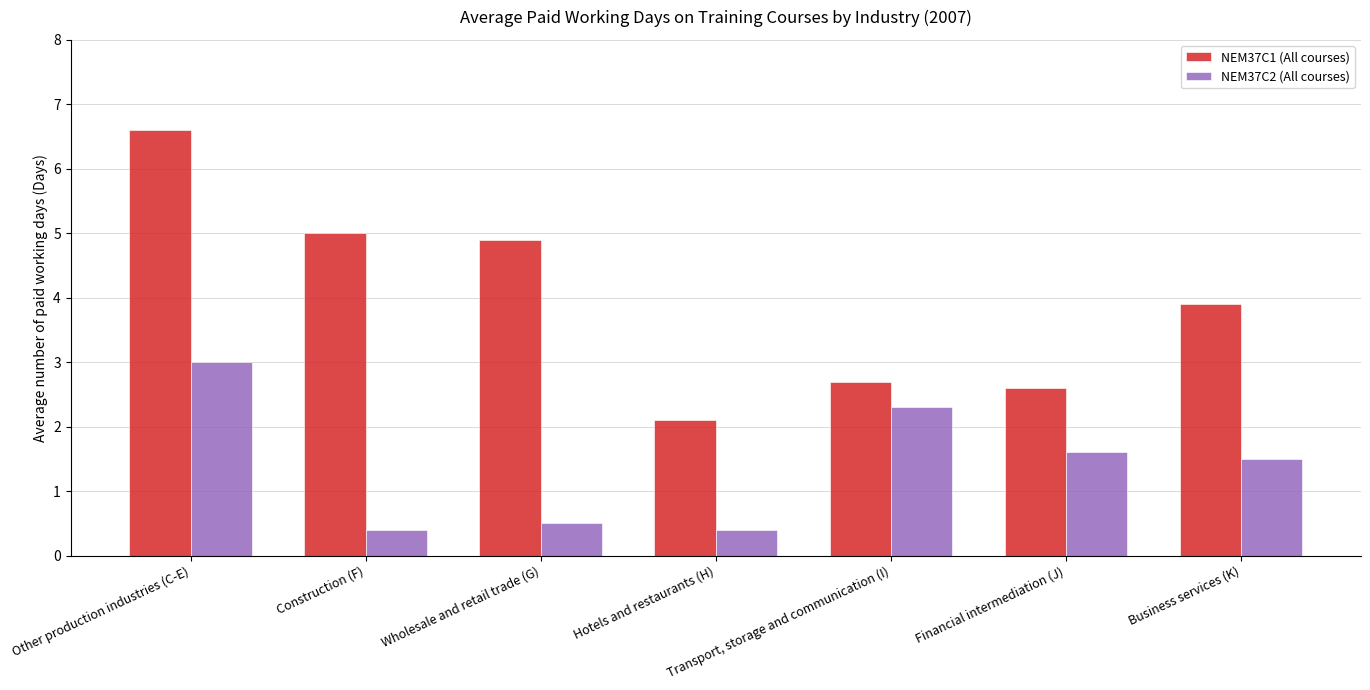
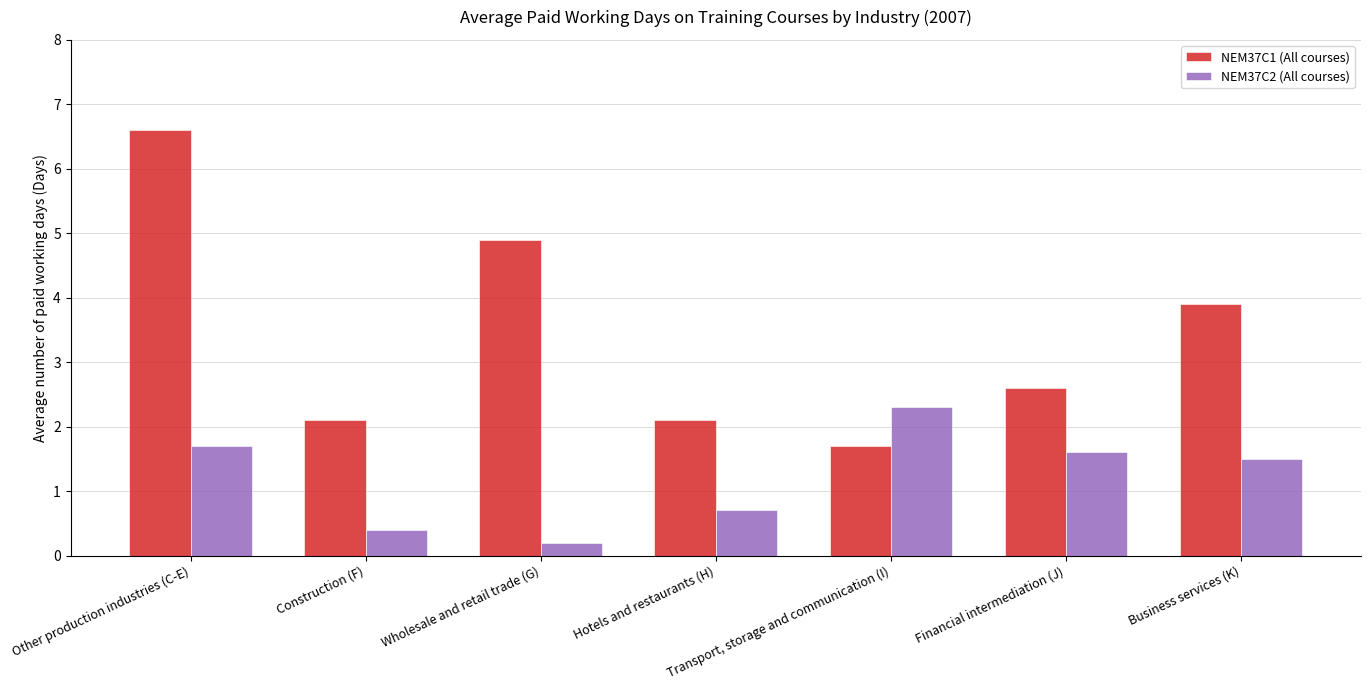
NEM37C2 (All courses), Other production industries (C-E): 3.0 -> 1.7
NEM37C1 (All courses), Construction (F): 5.0 -> 2.1
NEM37C2 (All courses), Wholesale and retail trade (G): 0.5 -> 0.2
NEM37C2 (All courses), Hotels and restaurants (H): 0.4 -> 0.7
NEM37C1 (All courses), Transport, storage and communication (I): 2.7 -> 1.7
